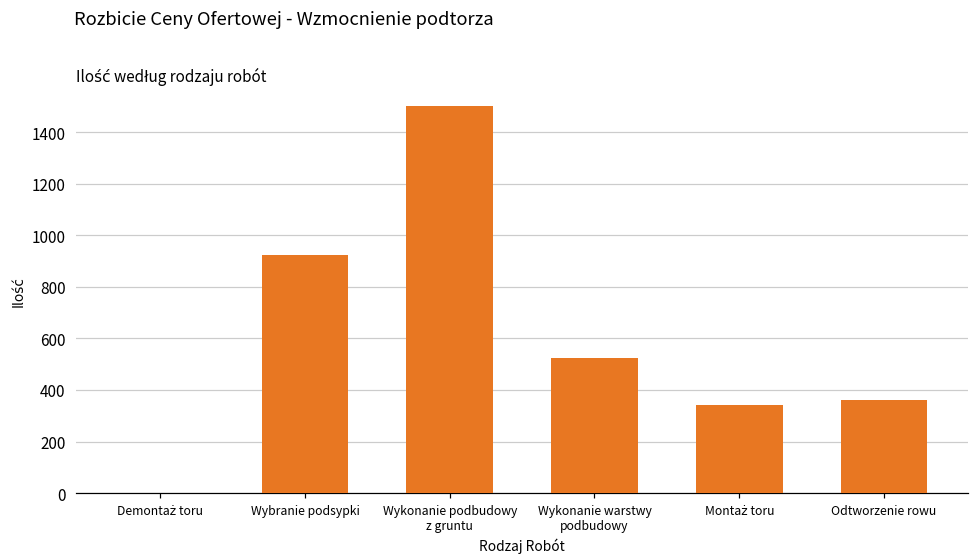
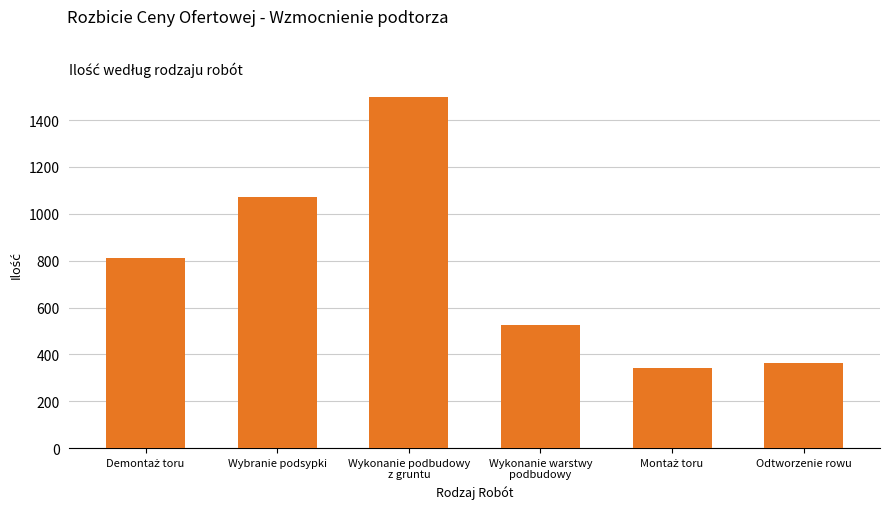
Demontaż toru: 0 -> 810
Wybranie podsypki: 920 -> 1070
